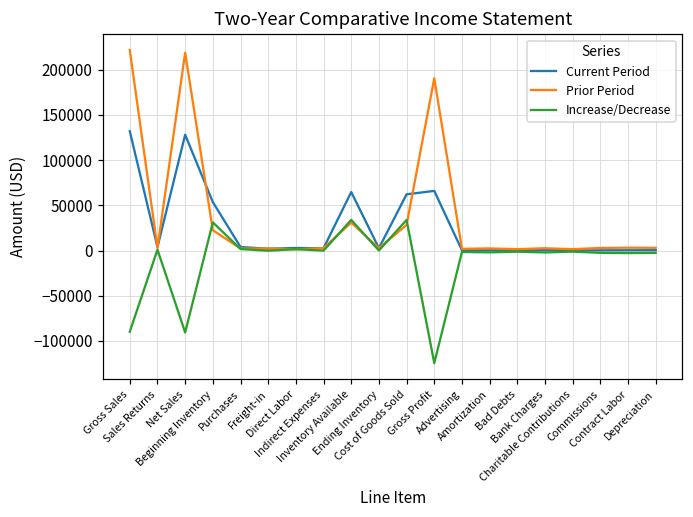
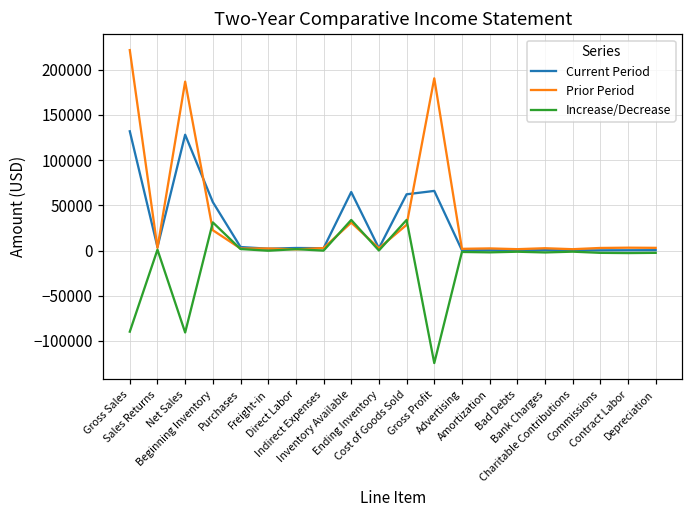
Prior Period, Net Sales: 220000 -> 190000
